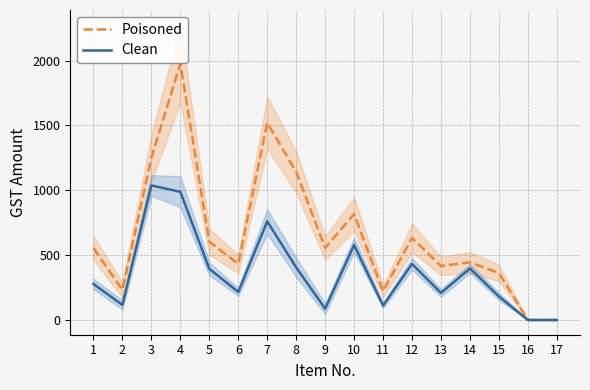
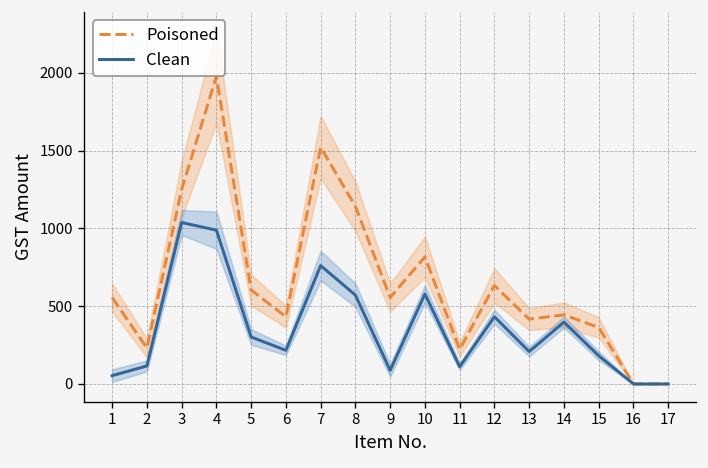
Clean, 1: 280 -> 50
Clean, 5: 390 -> 300
Clean, 8: 410 -> 570
